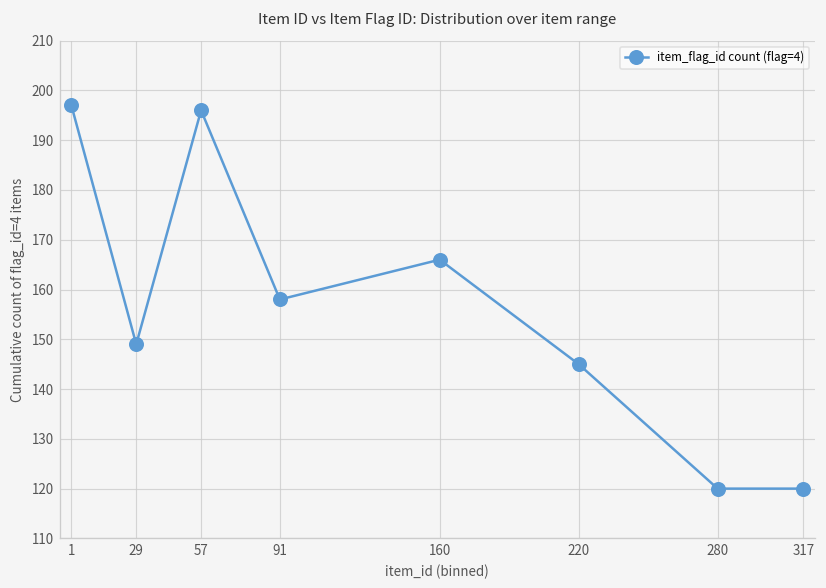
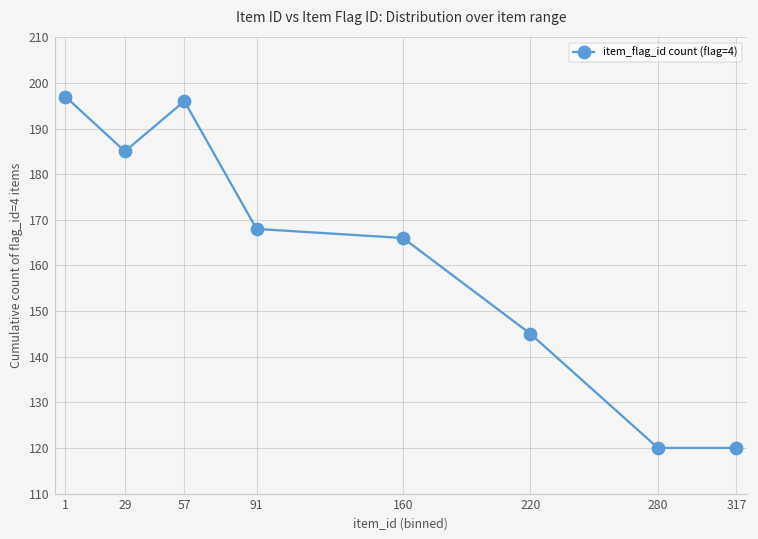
29: 149 -> 185
91: 158 -> 168
